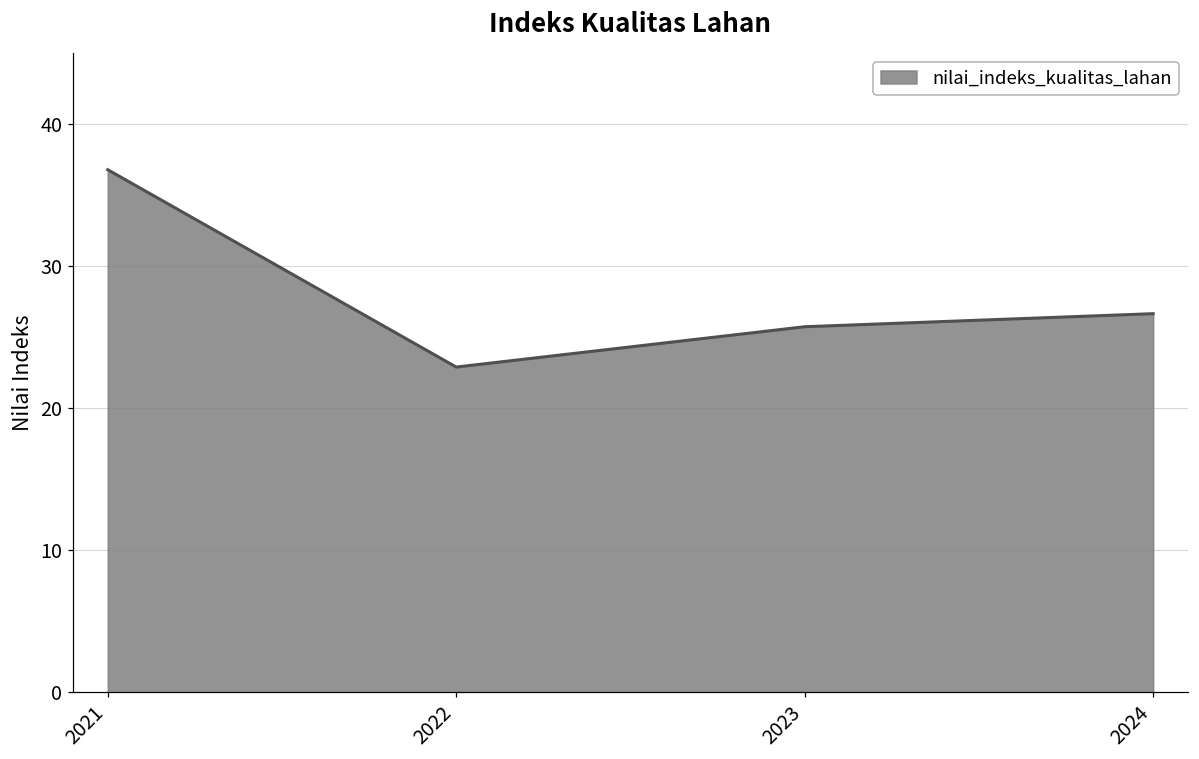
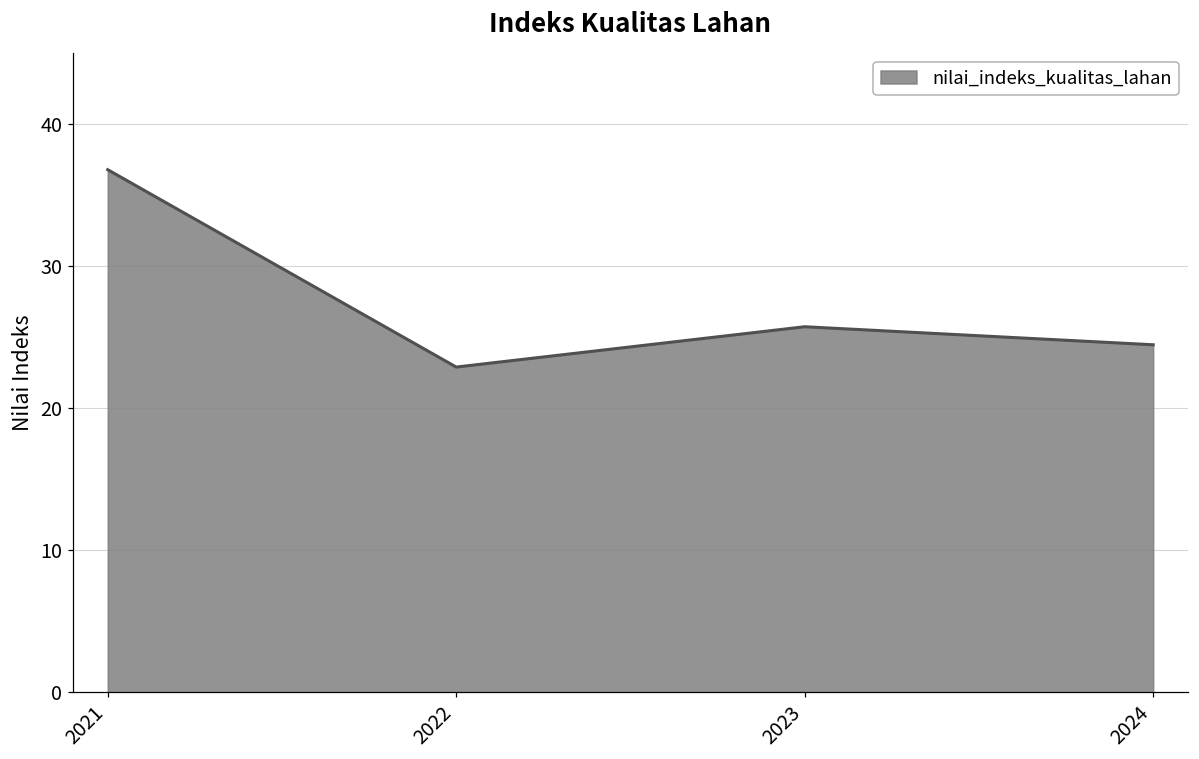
2024: 26.7 -> 24.5
